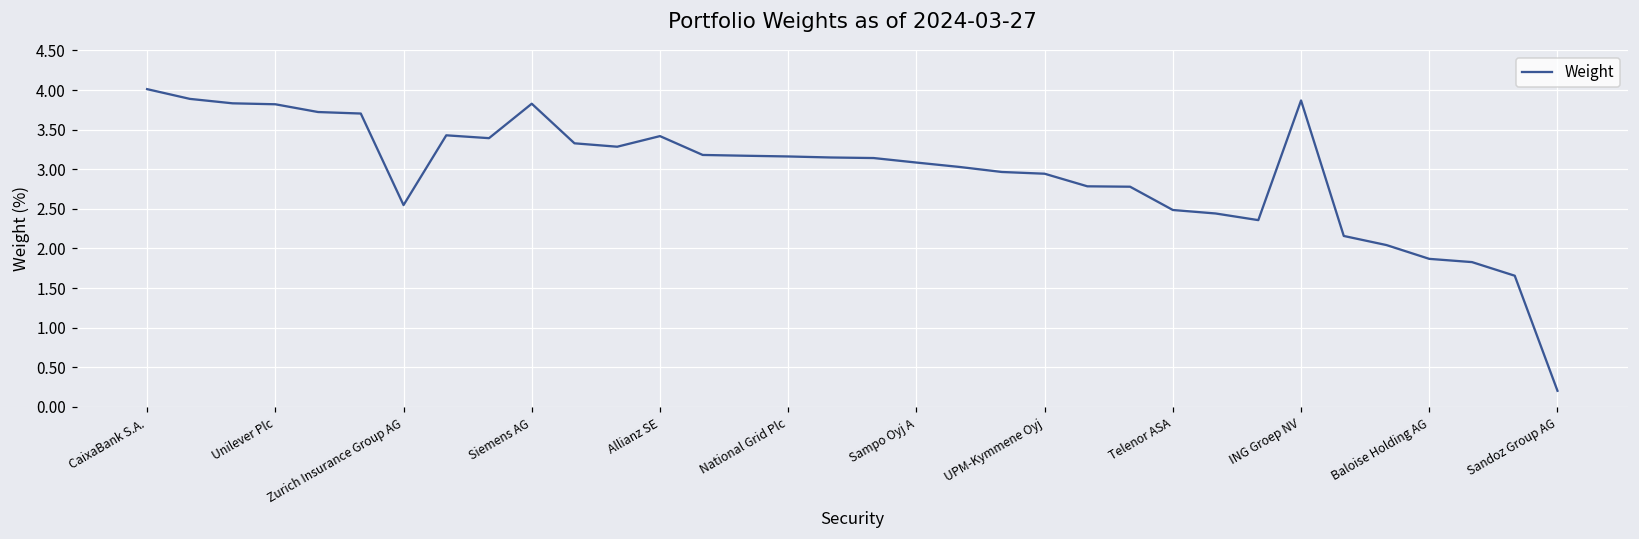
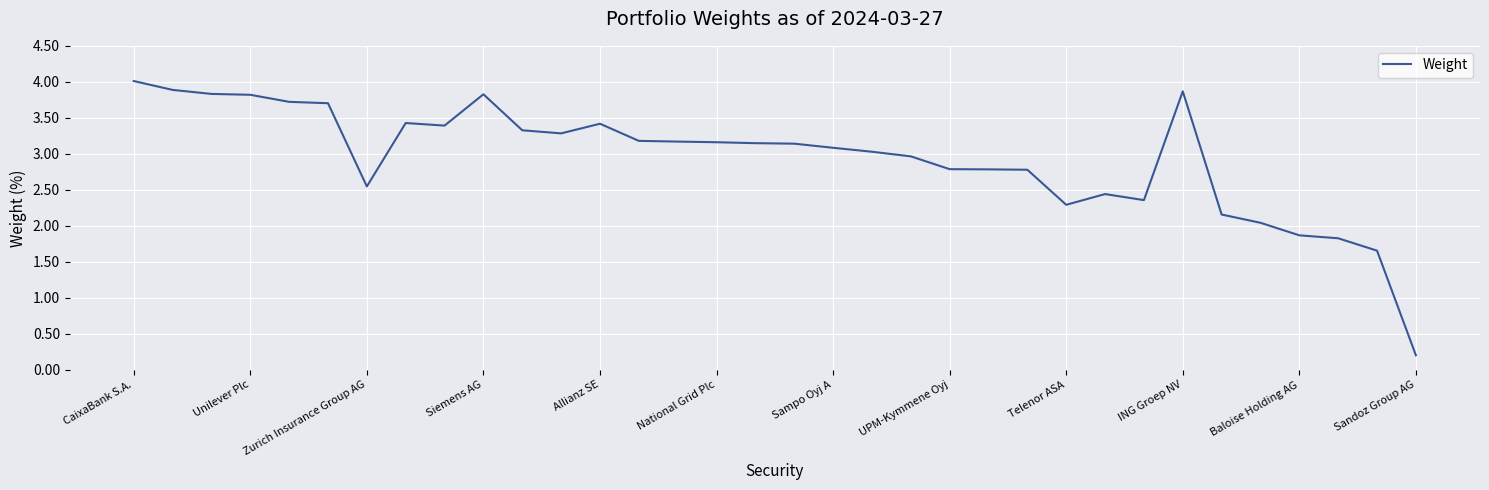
UPM-Kymmene Oyj: 2.9 -> 2.8
Telenor ASA: 2.5 -> 2.3
